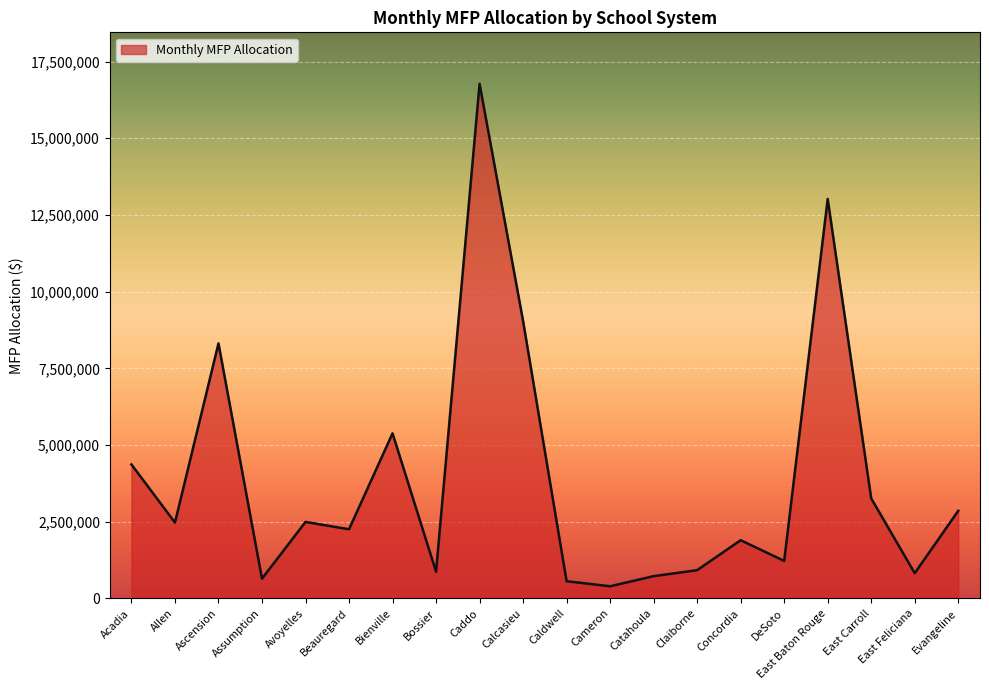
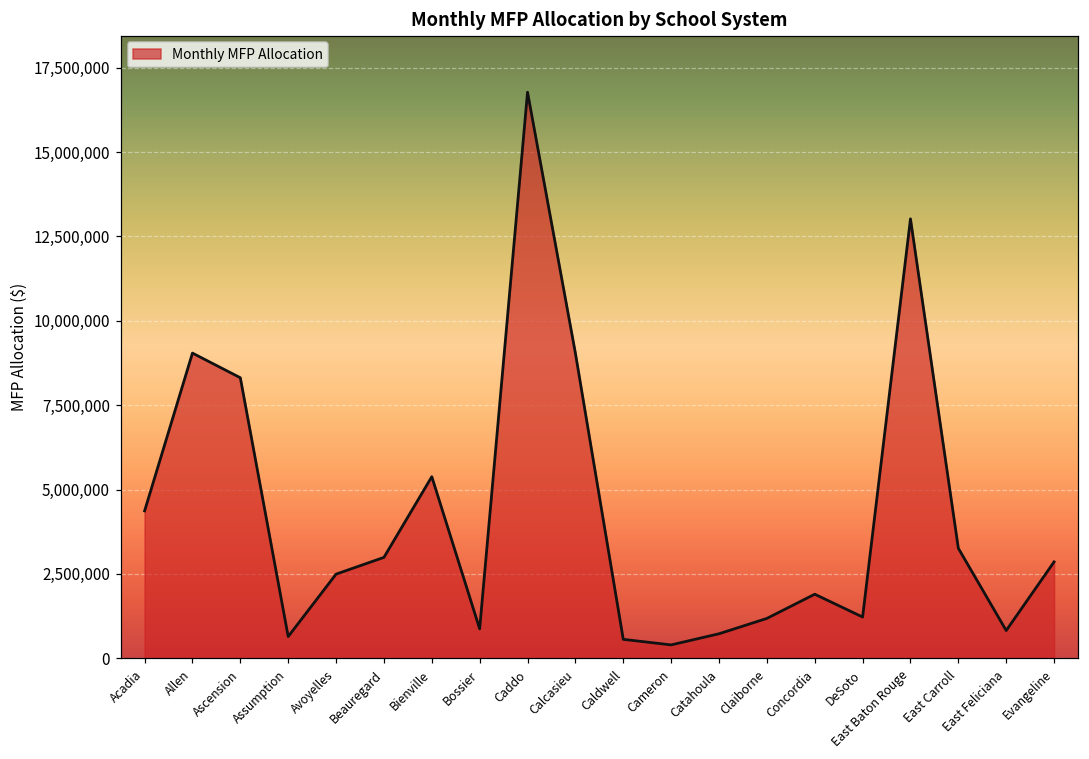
Allen: 2,500,000 -> 9,000,000
Beauregard: 2,300,000 -> 3,000,000
Claiborne: 900,000 -> 1,200,000
